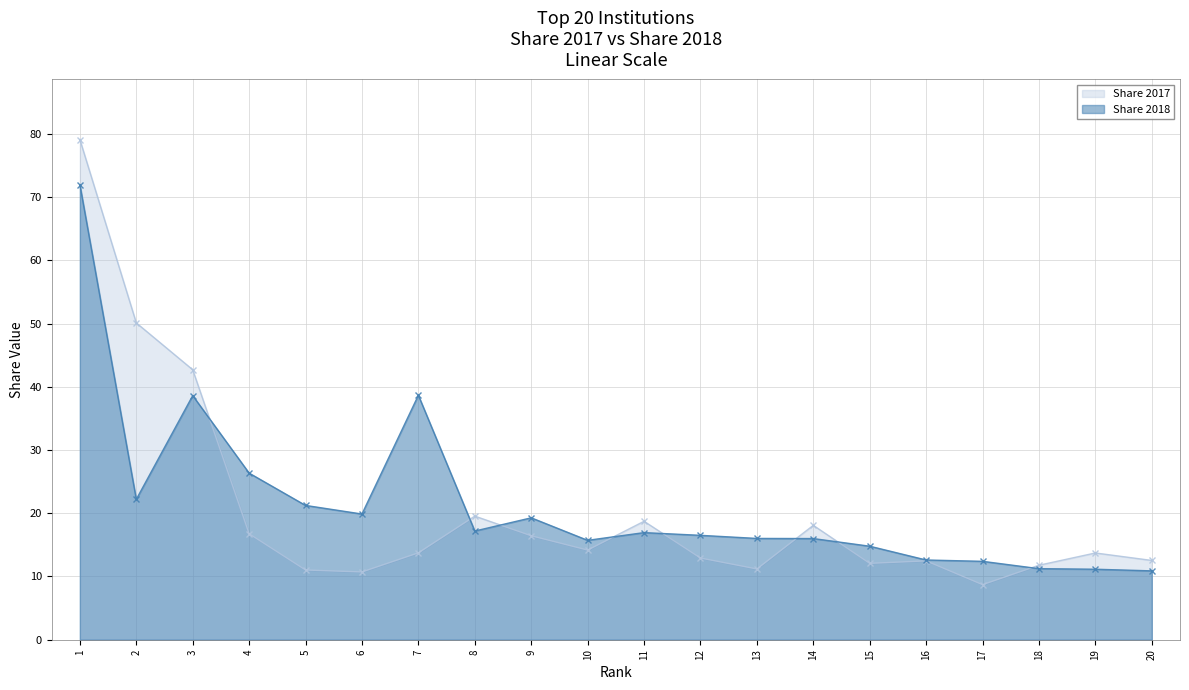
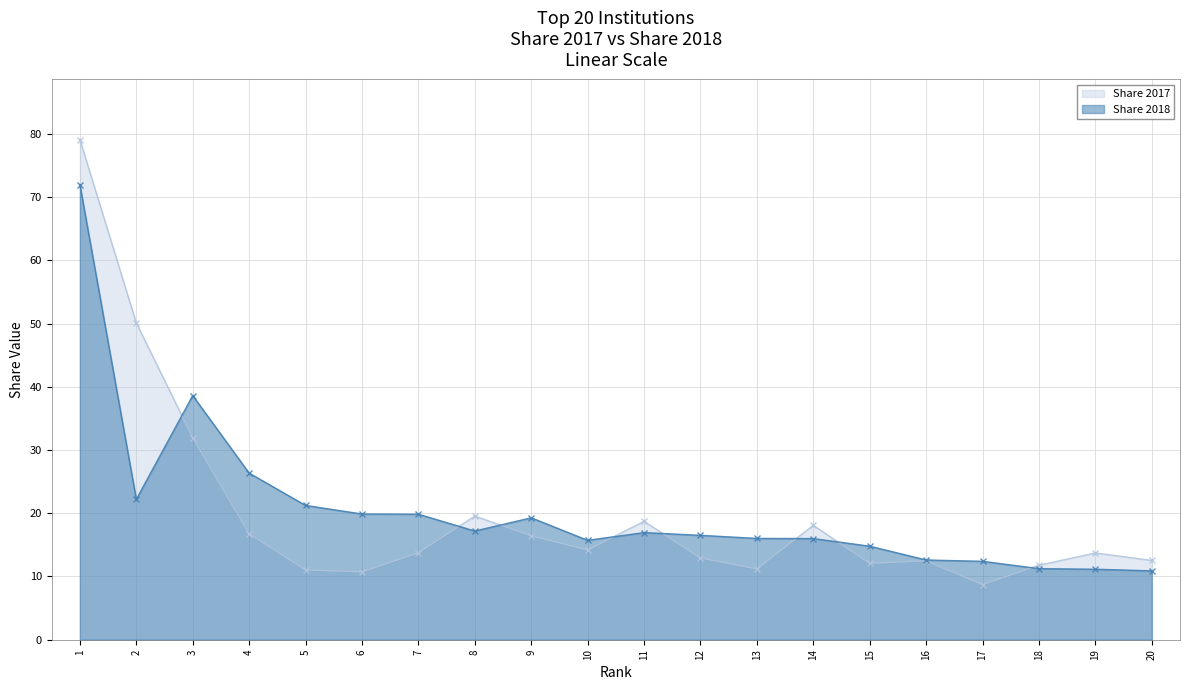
Share 2017, 3: 43 -> 32
Share 2018, 7: 39 -> 20
